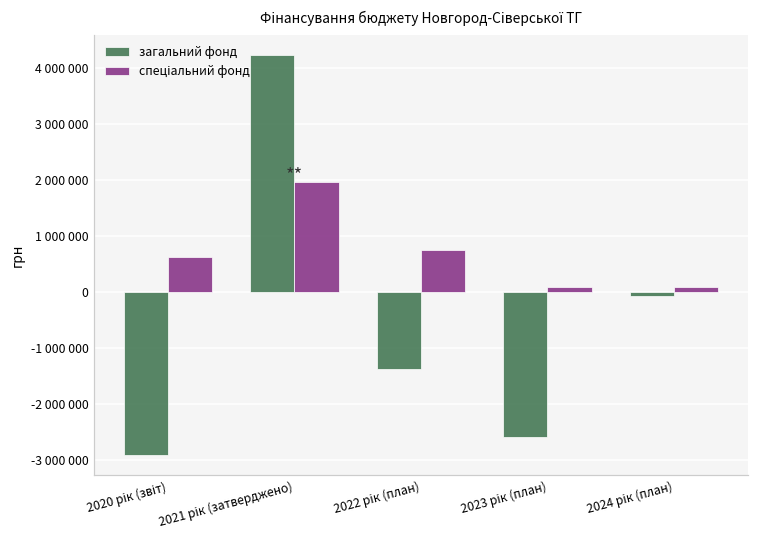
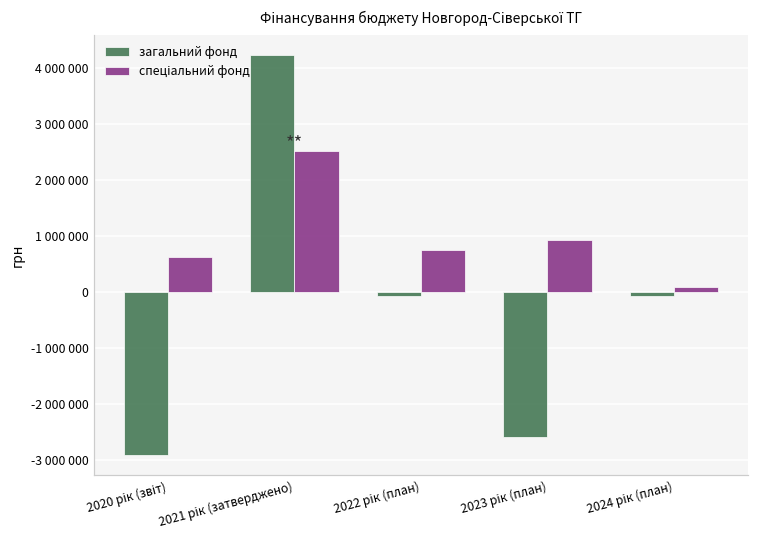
спеціальний фонд, 2021 рік (затверджено): 2000000 -> 2500000
загальний фонд, 2022 рік (план): -1400000 -> -100000
спеціальний фонд, 2023 рік (план): 100000 -> 900000
